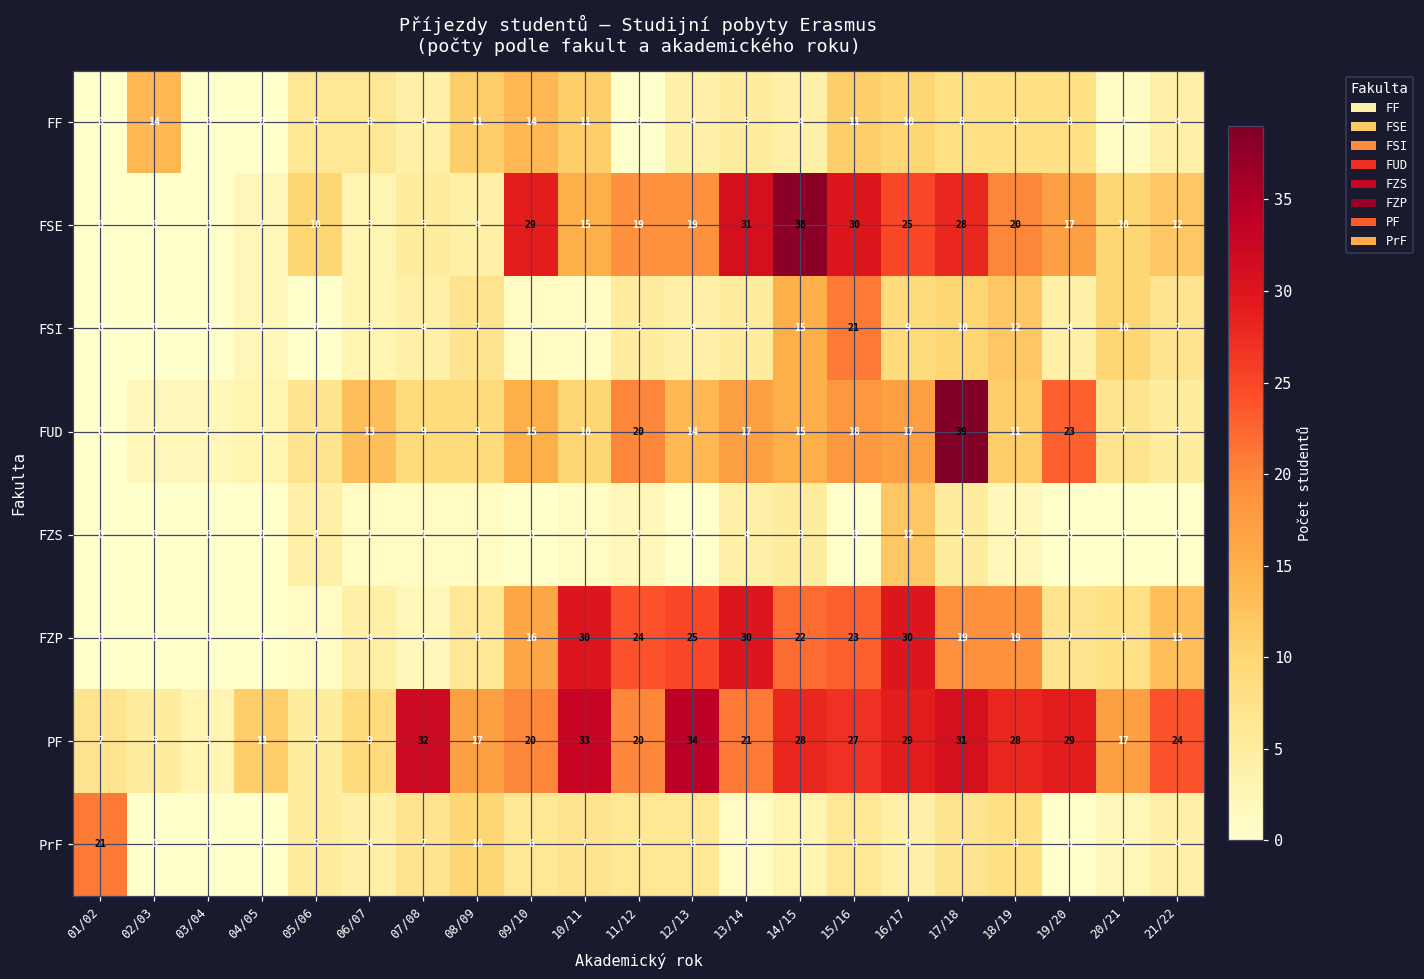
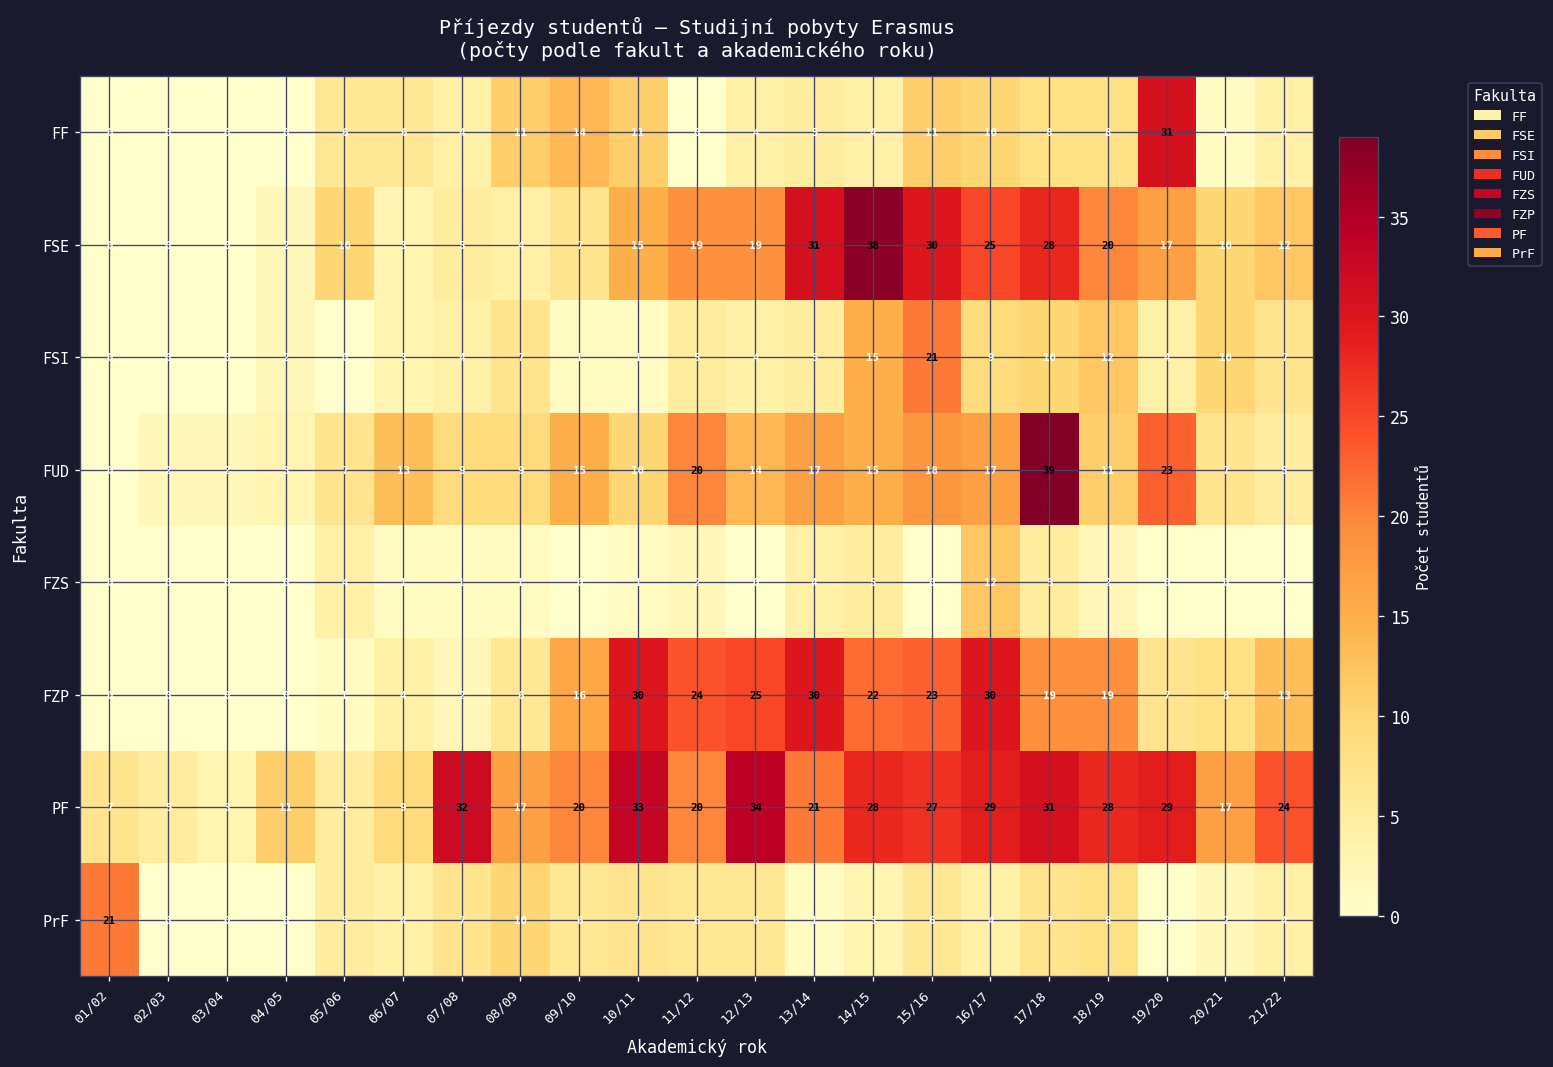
FF, 02/03: 14 -> 0
FF, 19/20: 8 -> 31
FSE, 09/10: 29 -> 7
